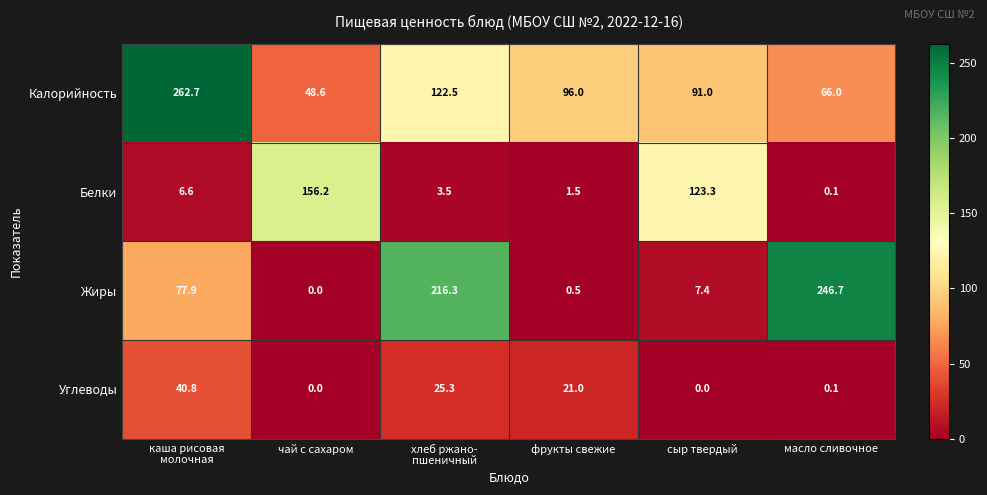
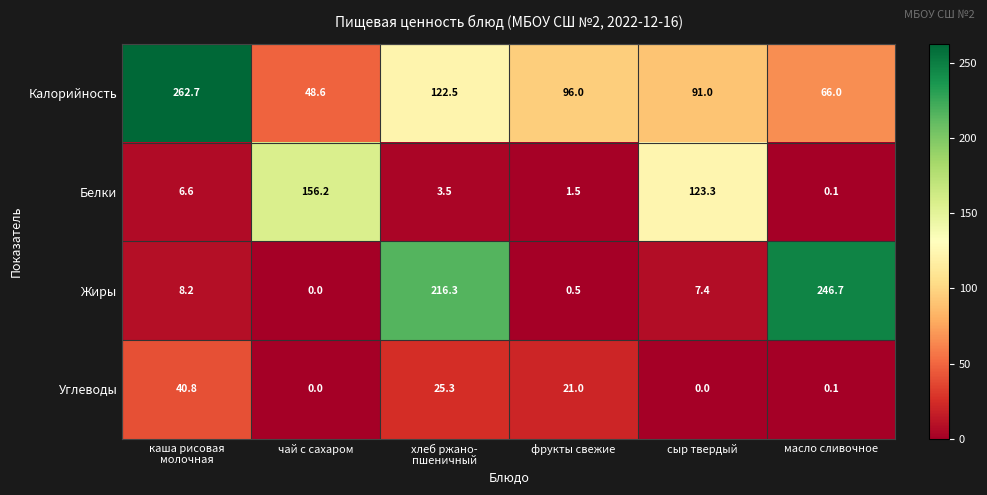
Жиры, каша рисовая молочная: 77.9 -> 8.2
